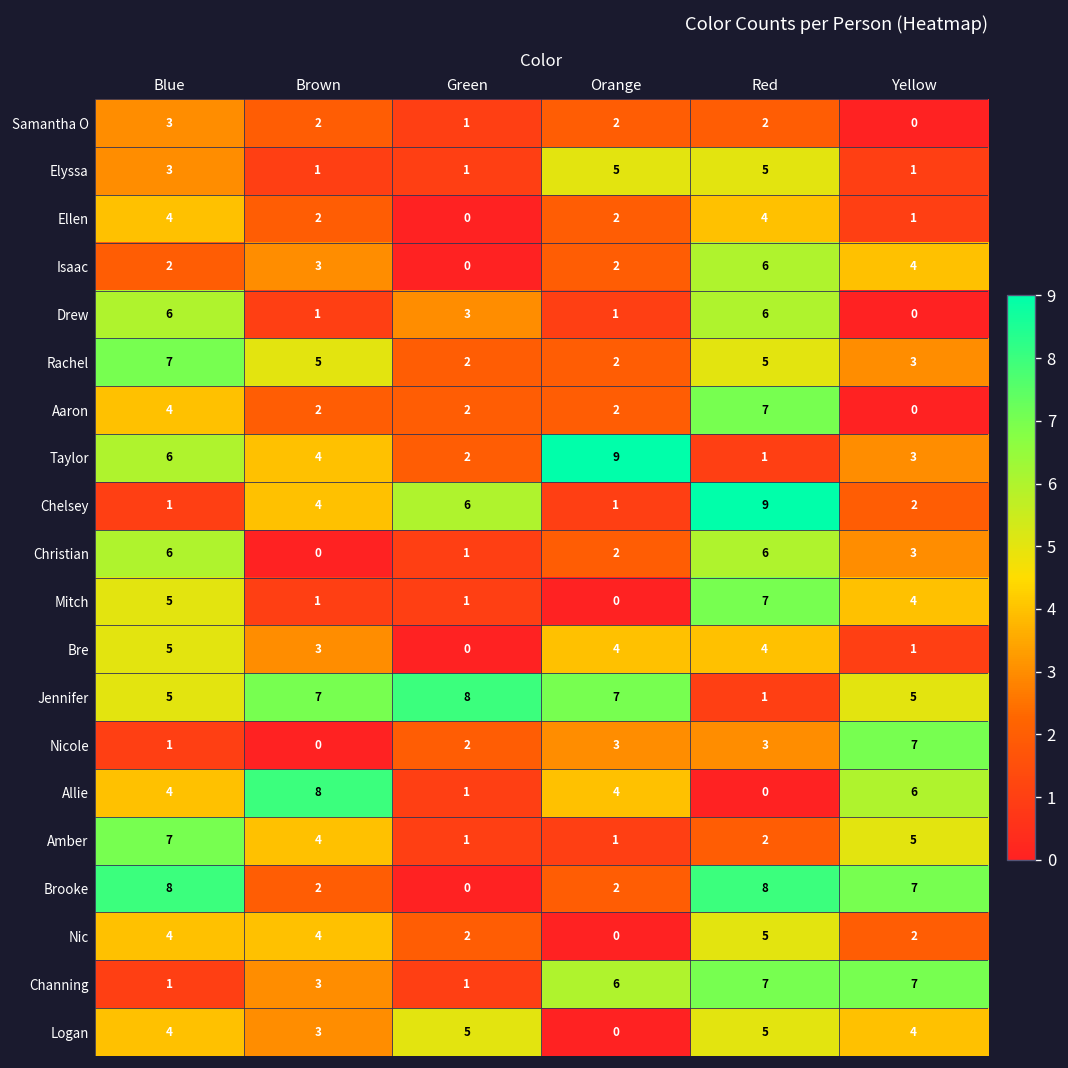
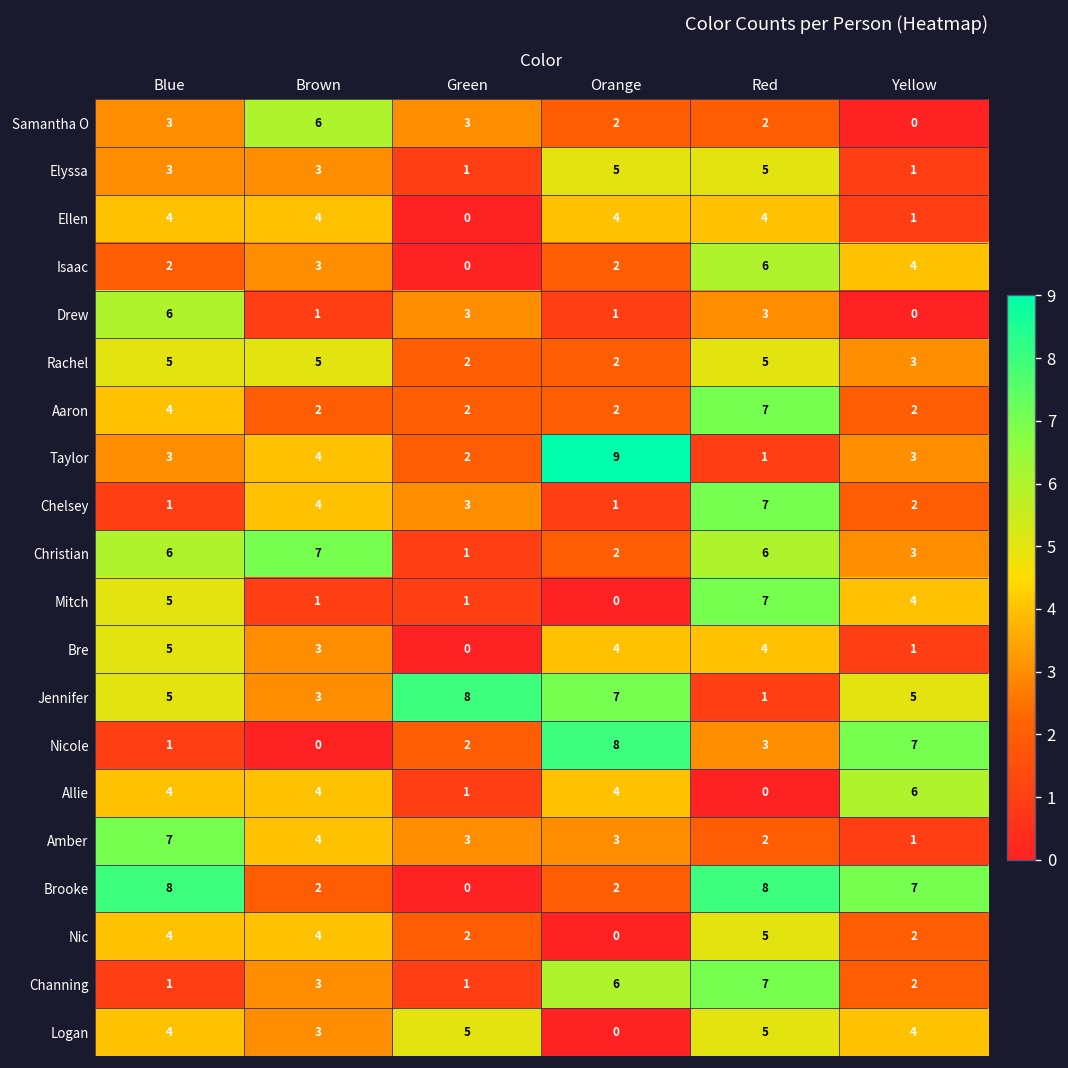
Samantha O, Brown: 2 -> 6
Samantha O, Green: 1 -> 3
Elyssa, Brown: 1 -> 3
Ellen, Brown: 2 -> 4
Ellen, Orange: 2 -> 4
Drew, Red: 6 -> 3
Rachel, Blue: 7 -> 5
Aaron, Yellow: 0 -> 2
Taylor, Blue: 6 -> 3
Chelsey, Green: 6 -> 3
Chelsey, Red: 9 -> 7
Christian, Brown: 0 -> 7
Jennifer, Brown: 7 -> 3
Nicole, Orange: 3 -> 8
Allie, Brown: 8 -> 4
Amber, Green: 1 -> 3
Amber, Orange: 1 -> 3
Amber, Yellow: 5 -> 1
Channing, Yellow: 7 -> 2
